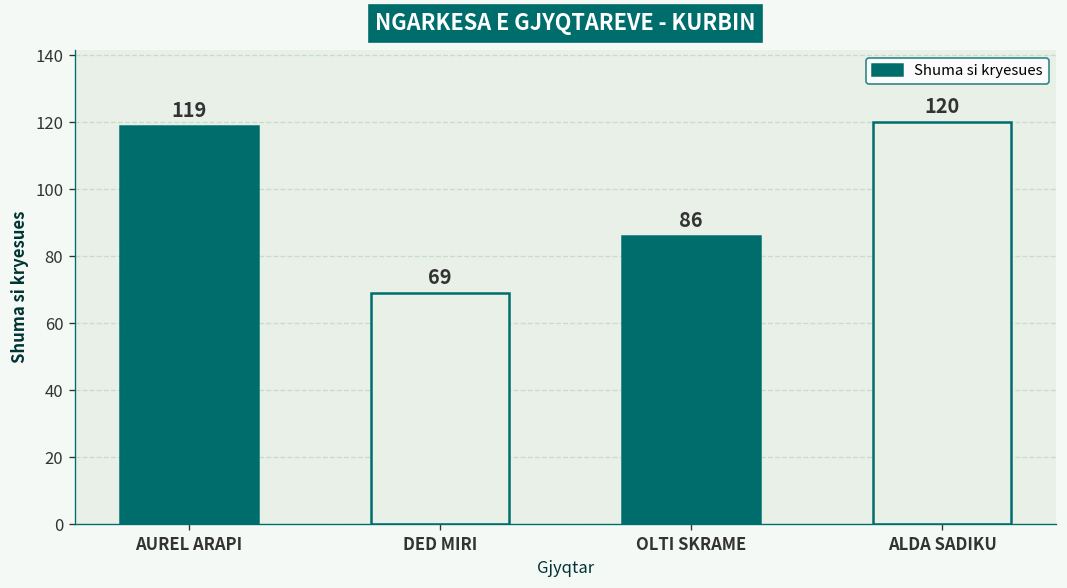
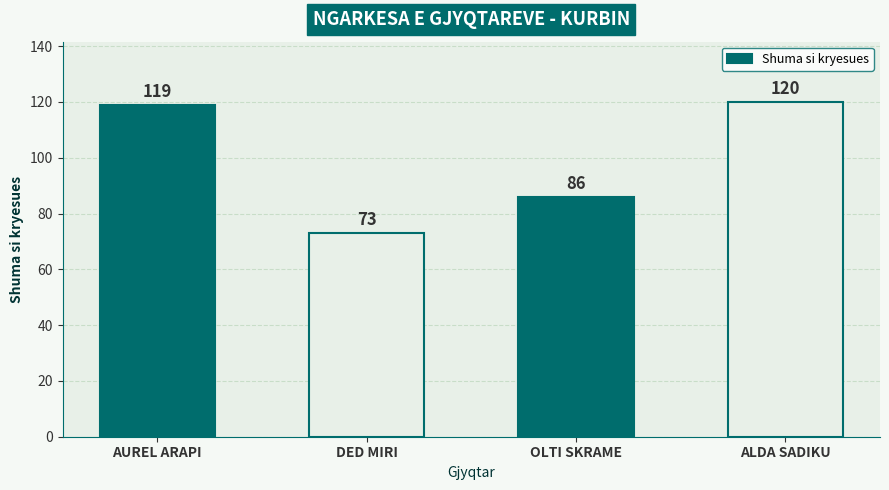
DED MIRI: 69 -> 73
